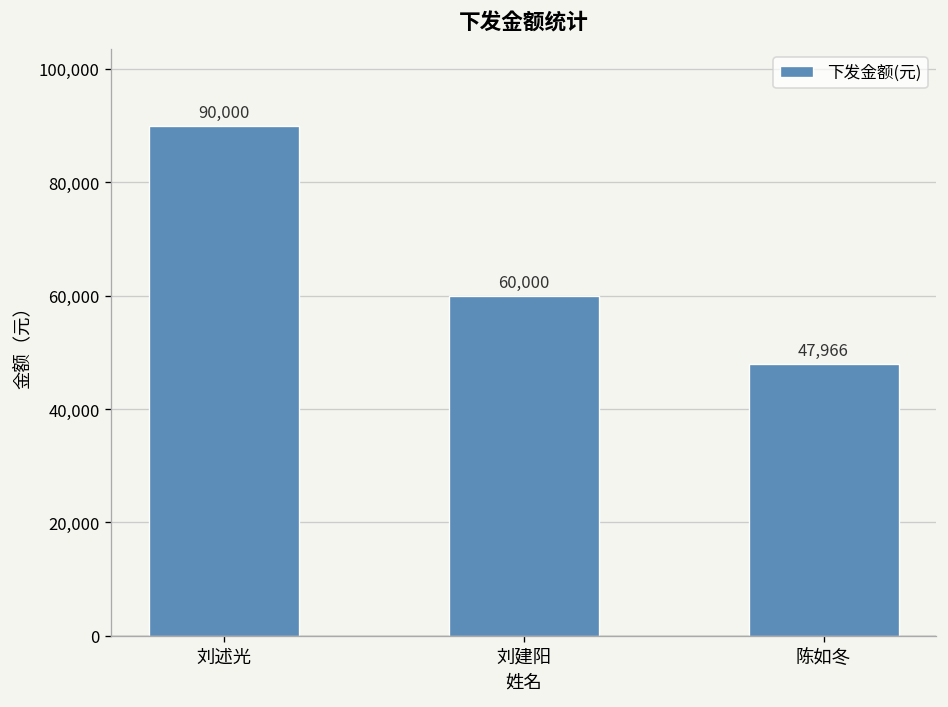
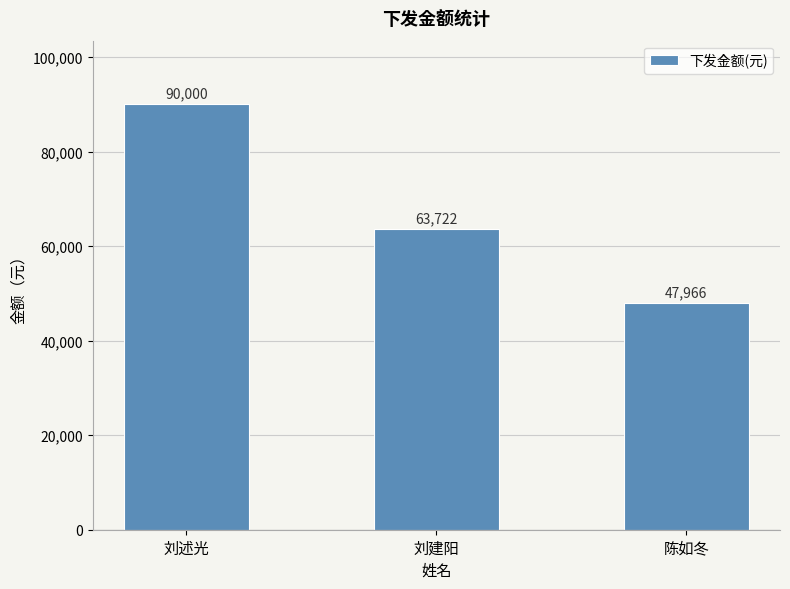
刘建阳: 60,000 -> 63,722
